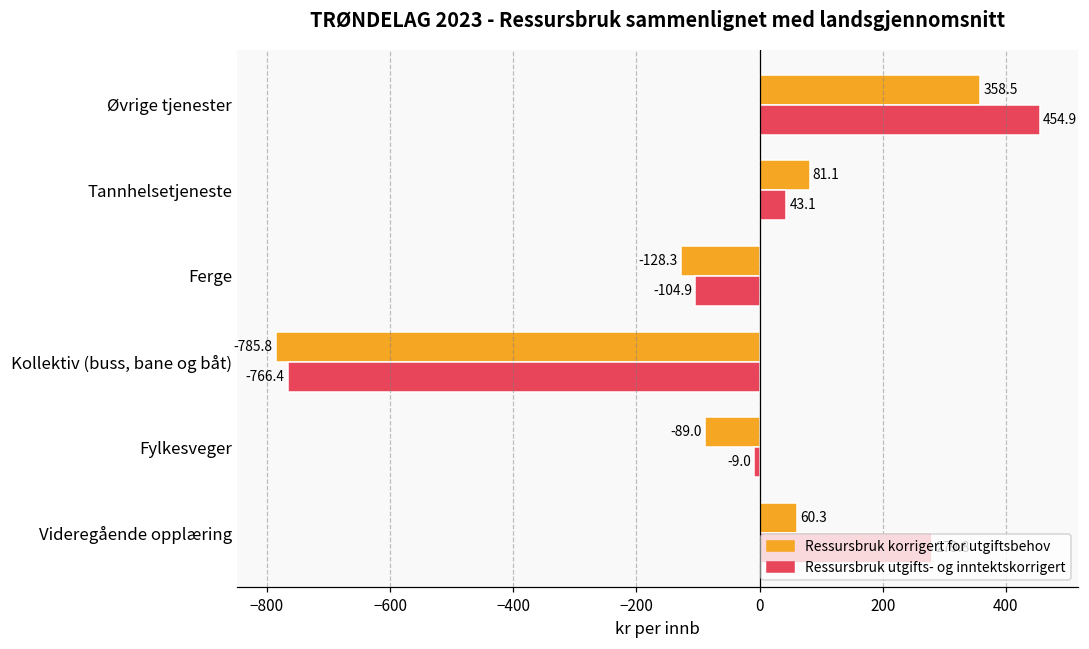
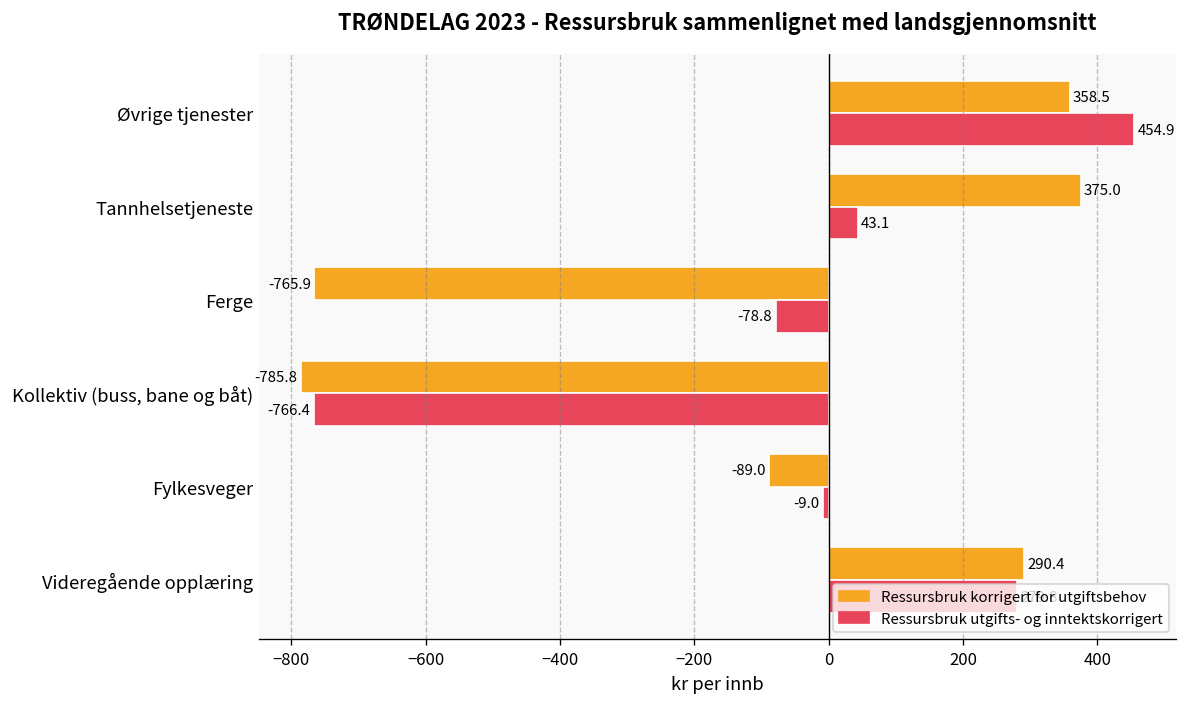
Ressursbruk korrigert for utgiftsbehov, Tannhelsetjeneste: 81.1 -> 375.0
Ressursbruk korrigert for utgiftsbehov, Ferge: -128.3 -> -765.9
Ressursbruk utgifts- og inntektskorrigert, Ferge: -104.9 -> -78.8
Ressursbruk korrigert for utgiftsbehov, Videregående opplæring: 60.3 -> 290.4
